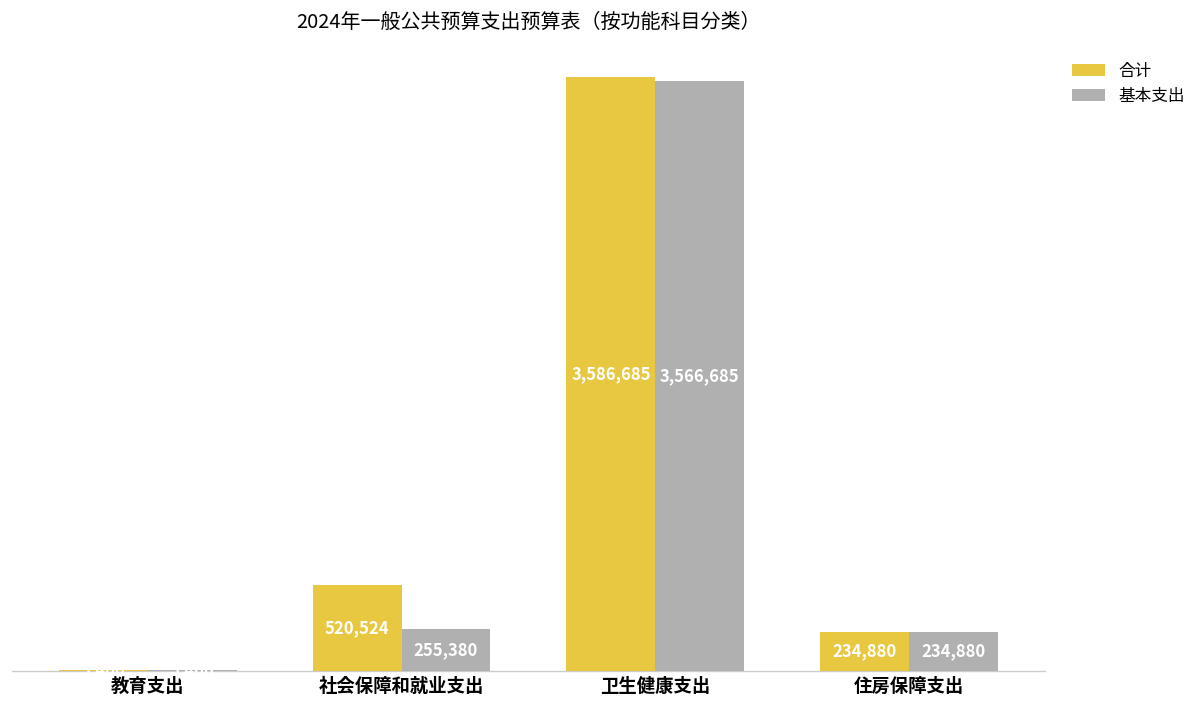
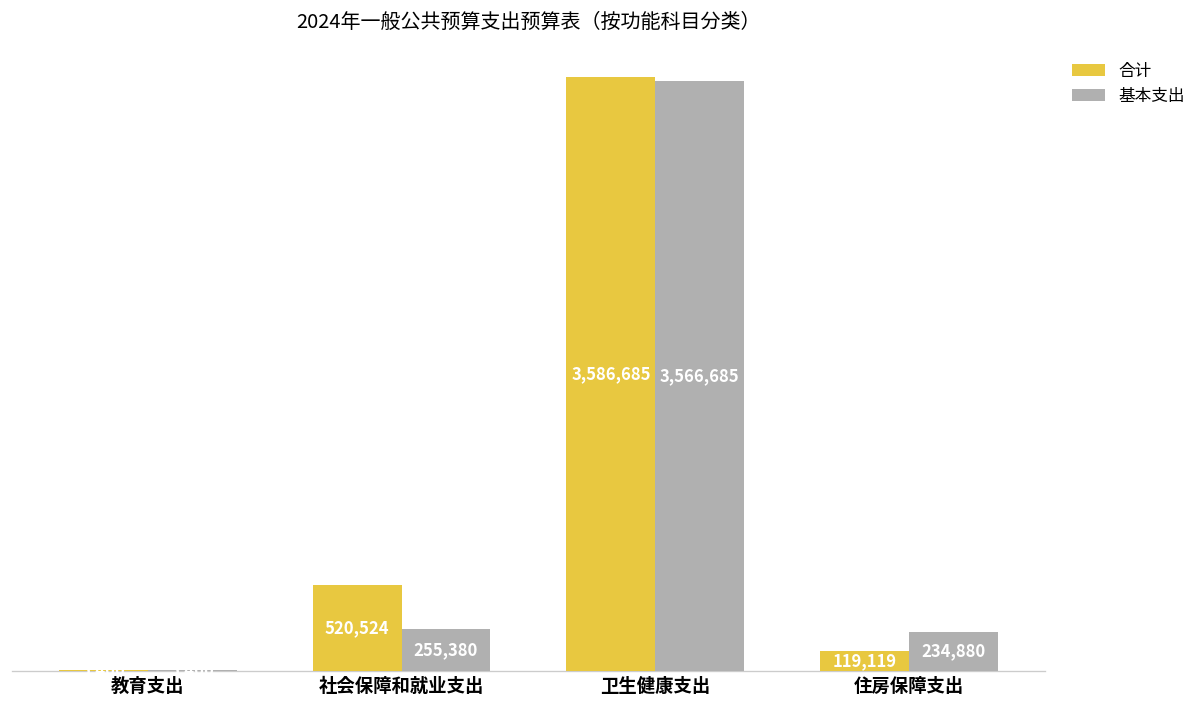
合计, 住房保障支出: 234,880 -> 119,119
